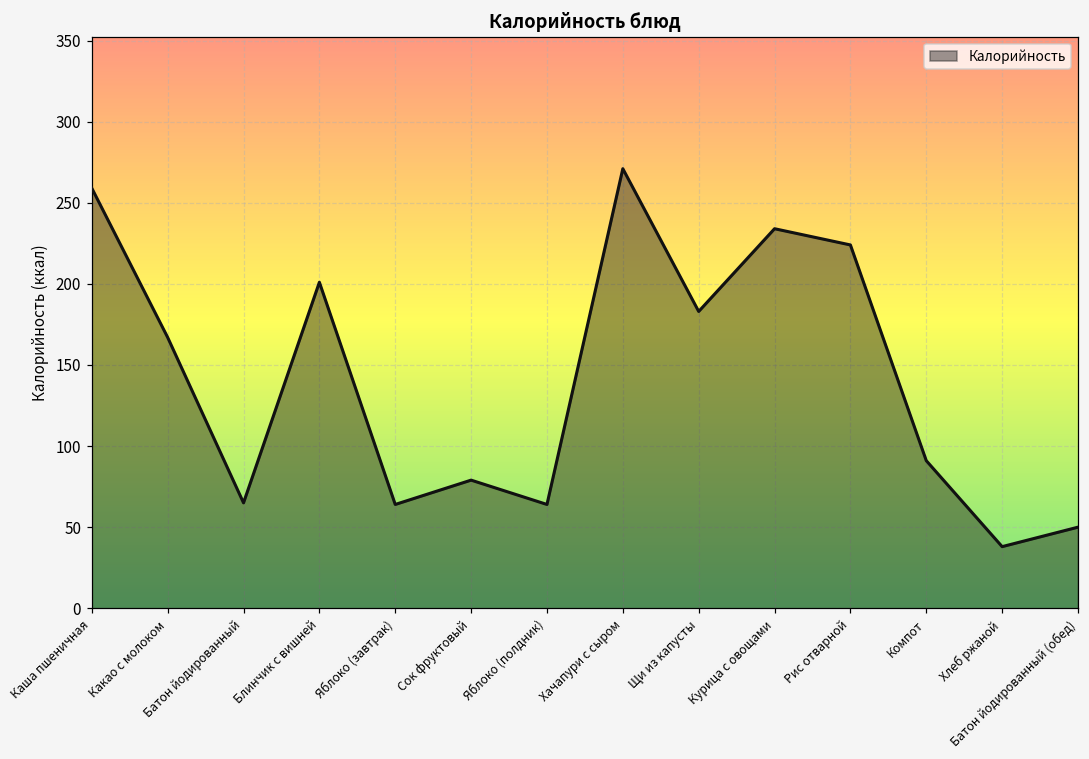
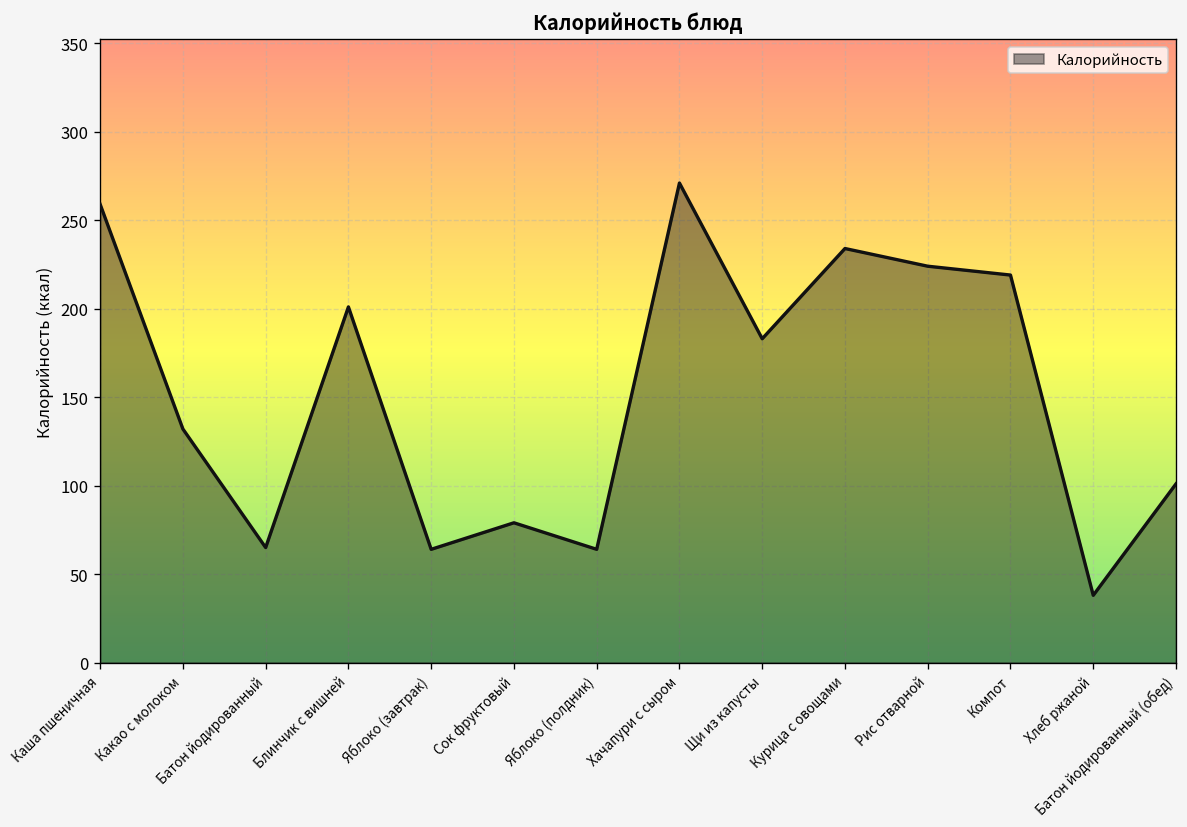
Какао с молоком: 167 -> 132
Компот: 91 -> 219
Батон йодированный (обед): 50 -> 101
